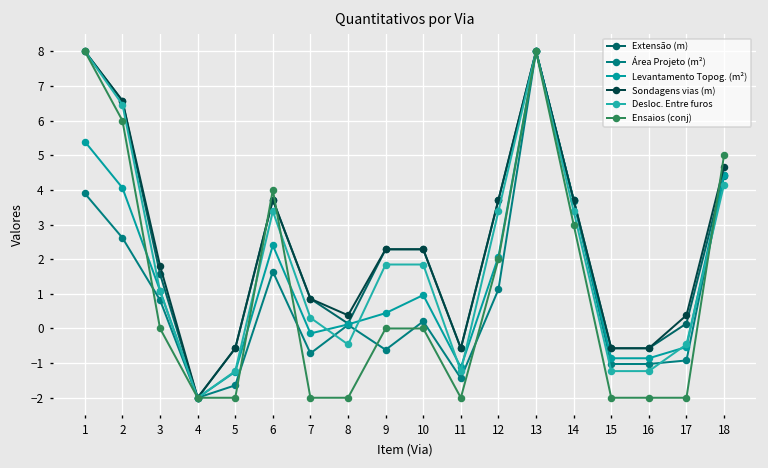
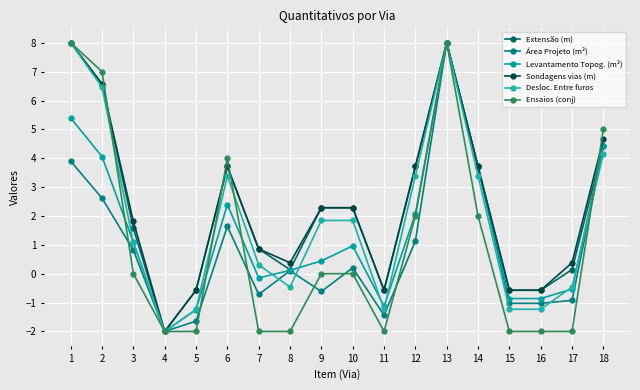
Ensaios (conj), 2: 6.0 -> 7.0
Ensaios (conj), 14: 3.0 -> 2.0
